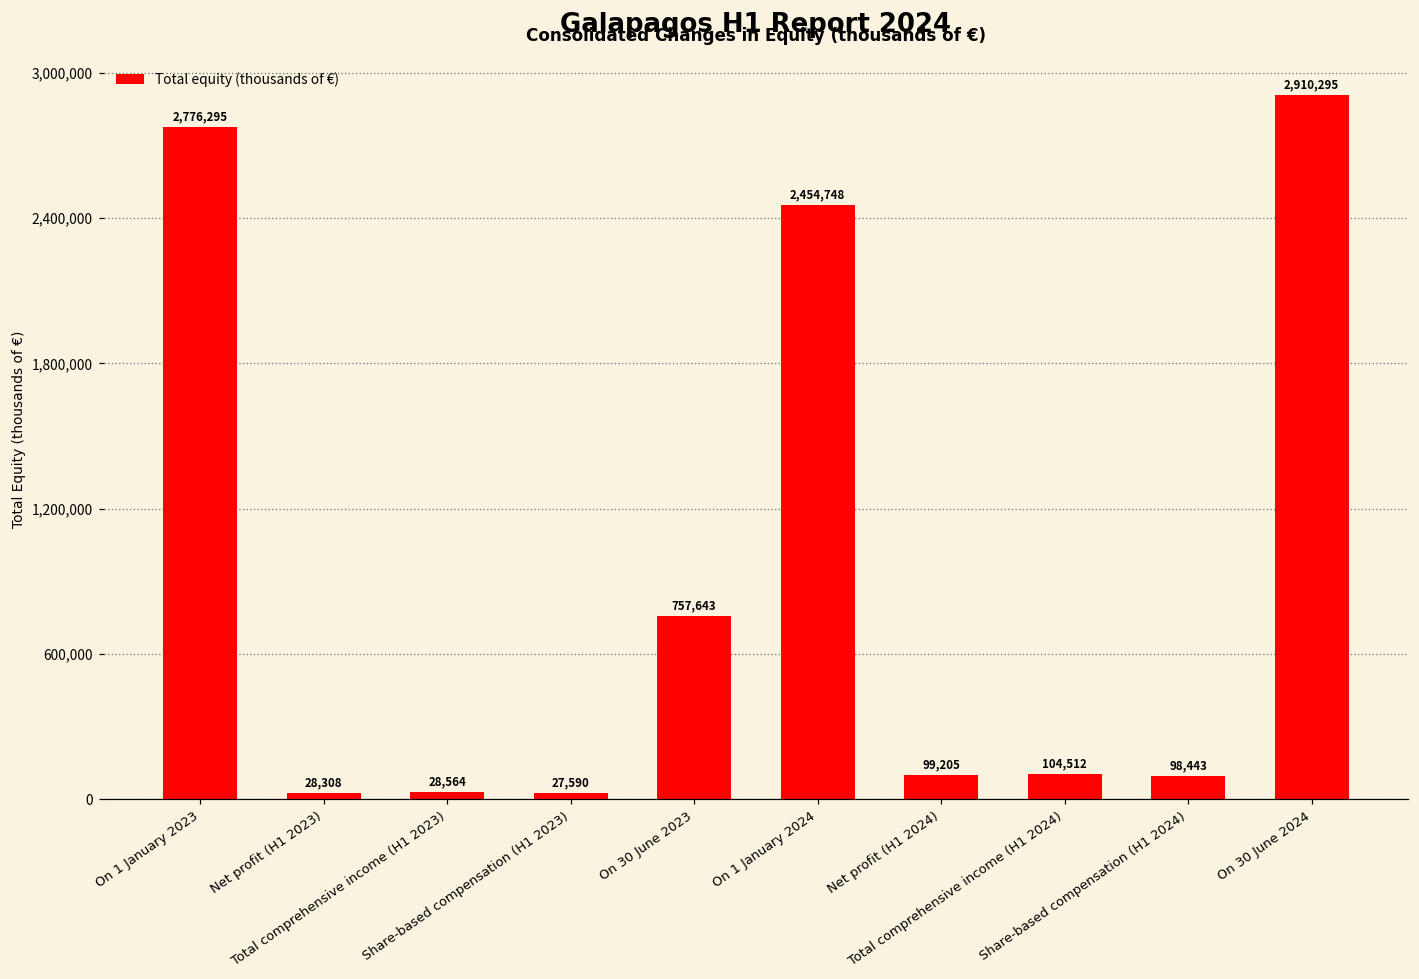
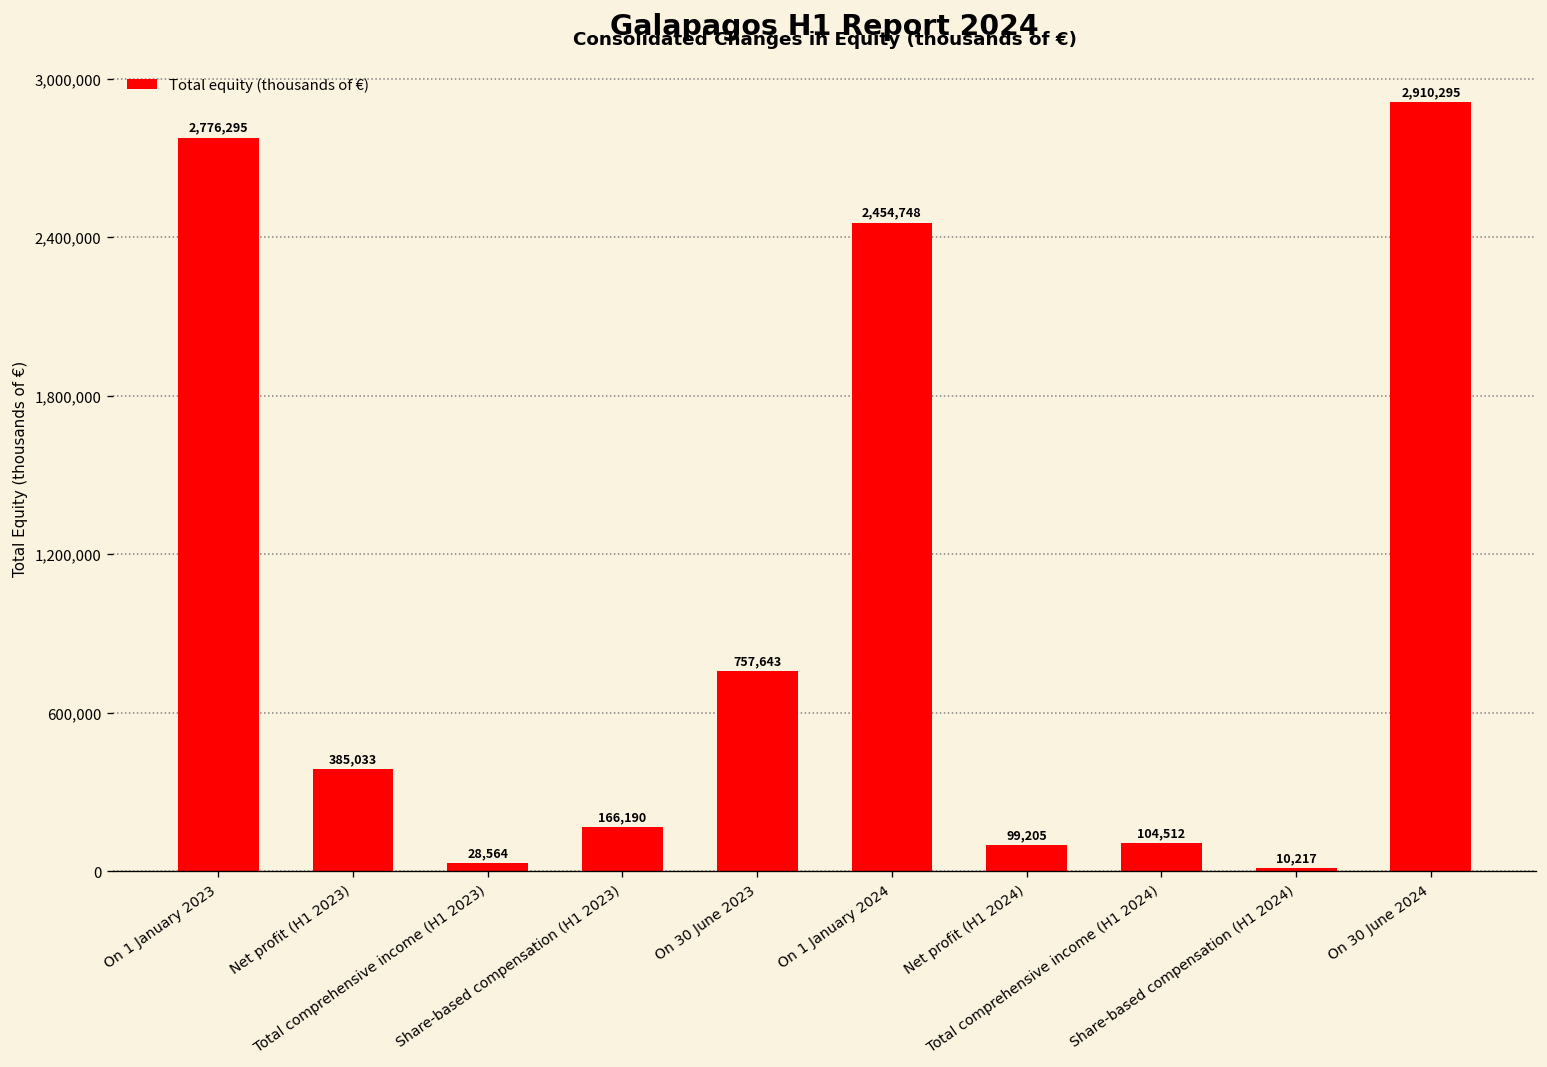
Net profit (H1 2023): 28,308 -> 385,033
Share-based compensation (H1 2023): 27,590 -> 166,190
Share-based compensation (H1 2024): 98,443 -> 10,217
